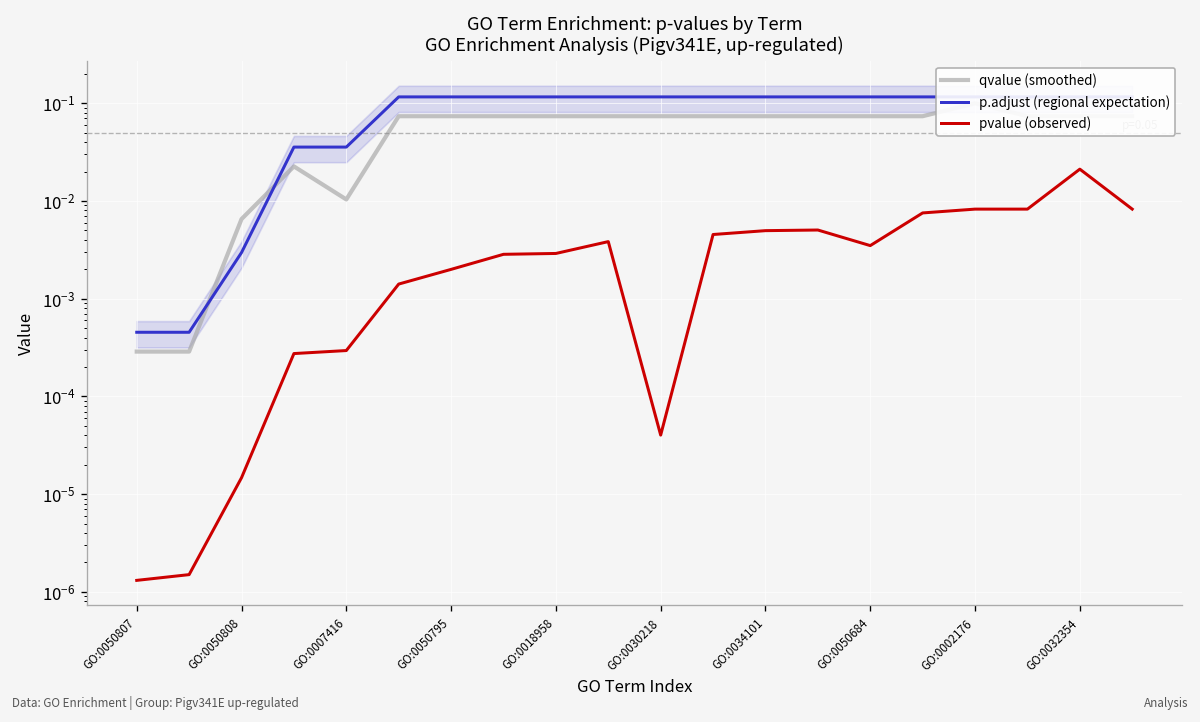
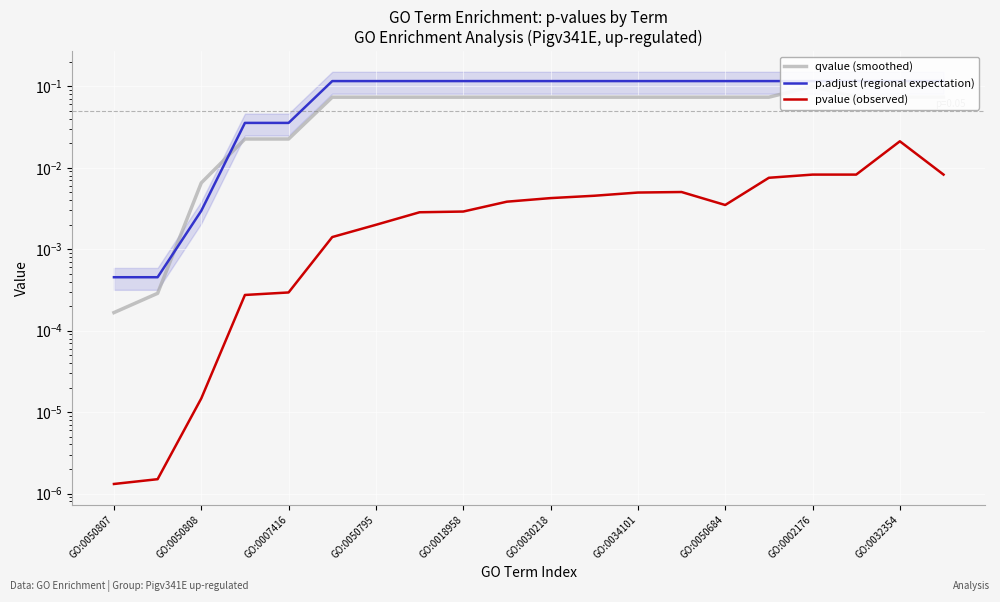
qvalue (smoothed), GO:0050807: 0.00029 -> 0.00017
qvalue (smoothed), GO:0007416: 0.010 -> 0.023
pvalue (observed), GO:0030218: 0.00004 -> 0.004
